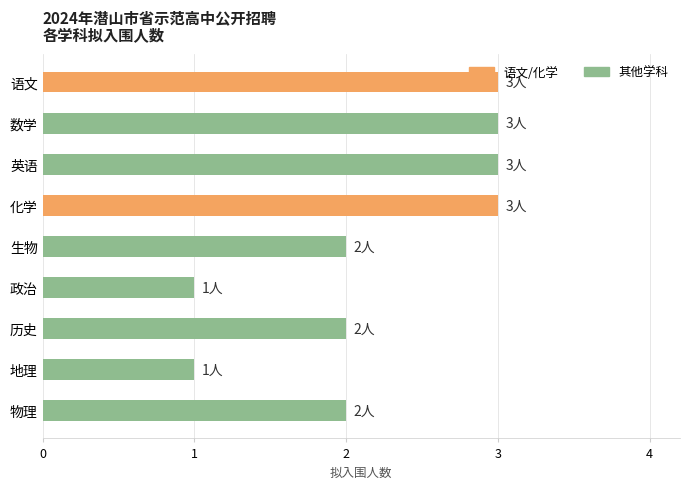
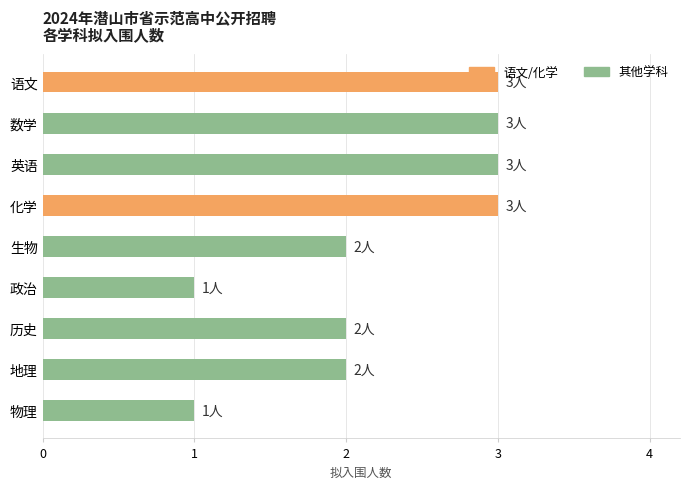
地理: 1人 -> 2人
物理: 2人 -> 1人
